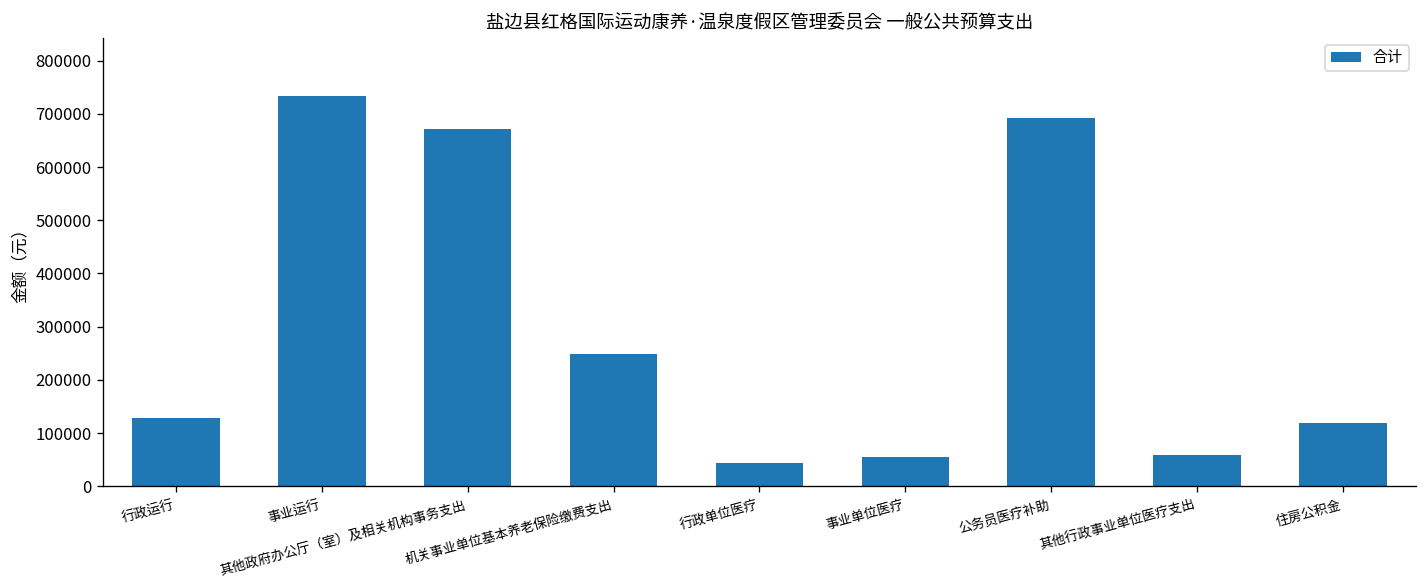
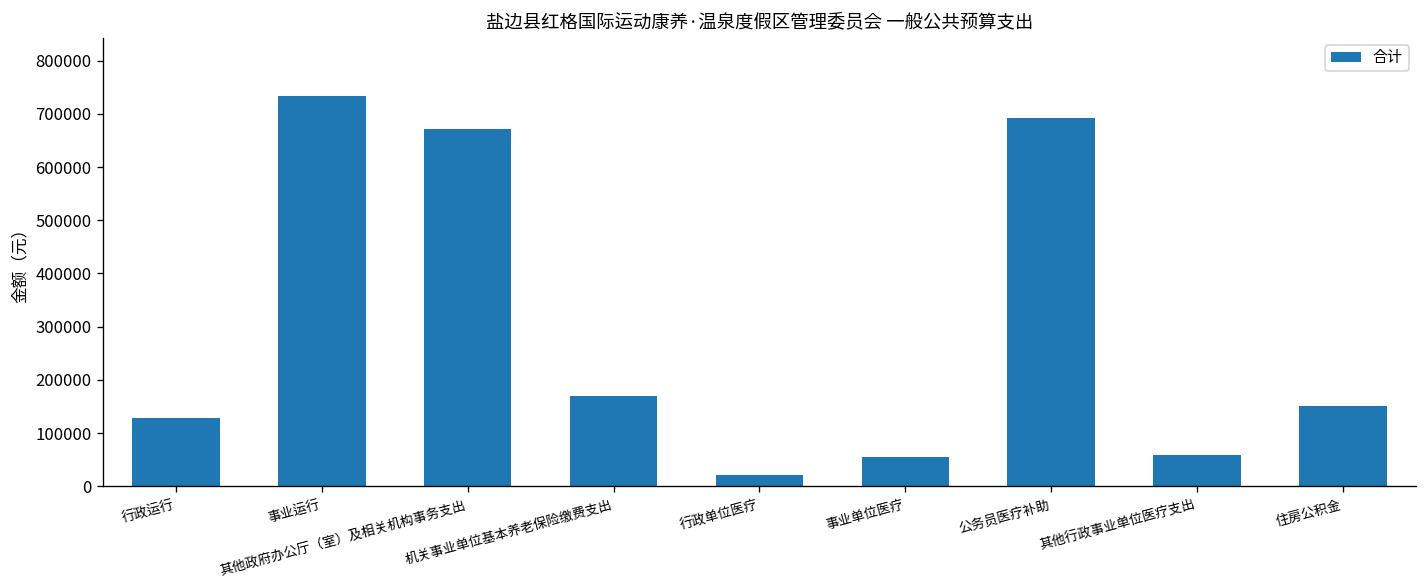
机关事业单位基本养老保险缴费支出: 250000 -> 170000
行政单位医疗: 40000 -> 20000
住房公积金: 120000 -> 150000
